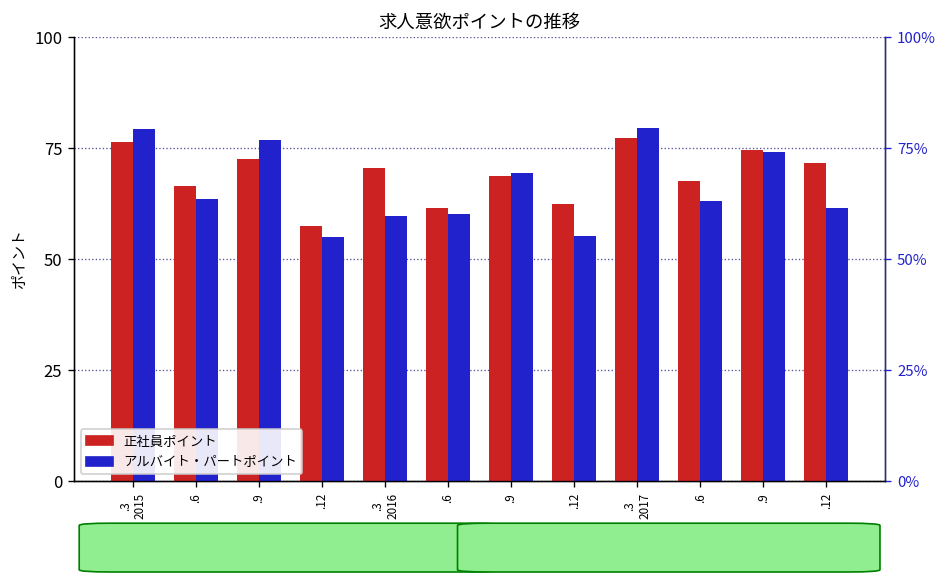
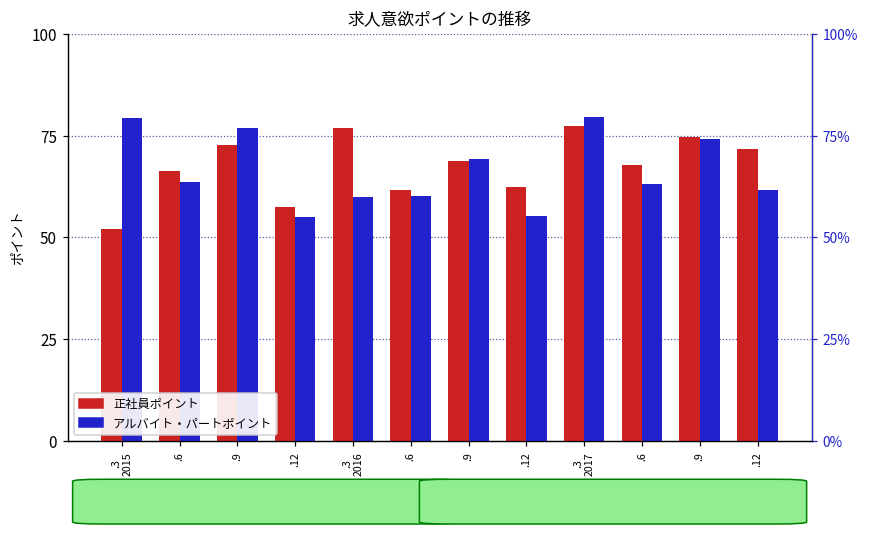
正社員ポイント, .3 2015: 76 -> 52
正社員ポイント, .3 2016: 71 -> 77
